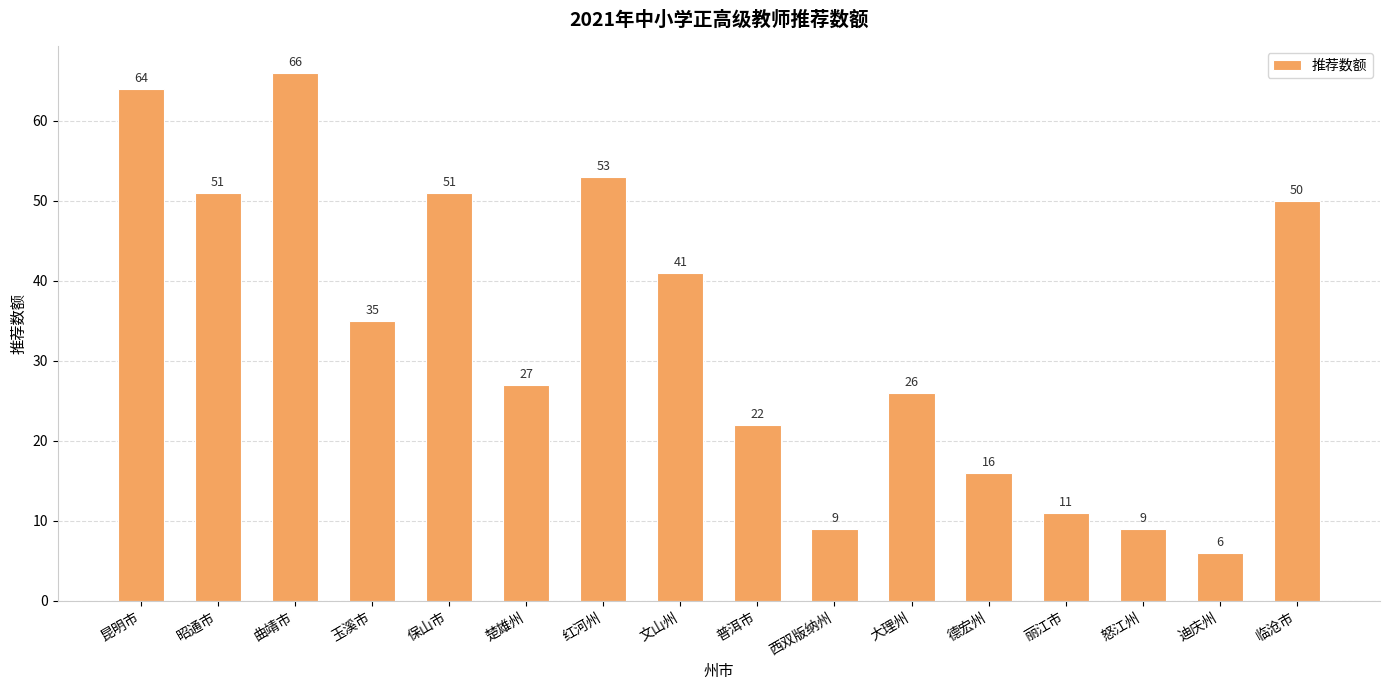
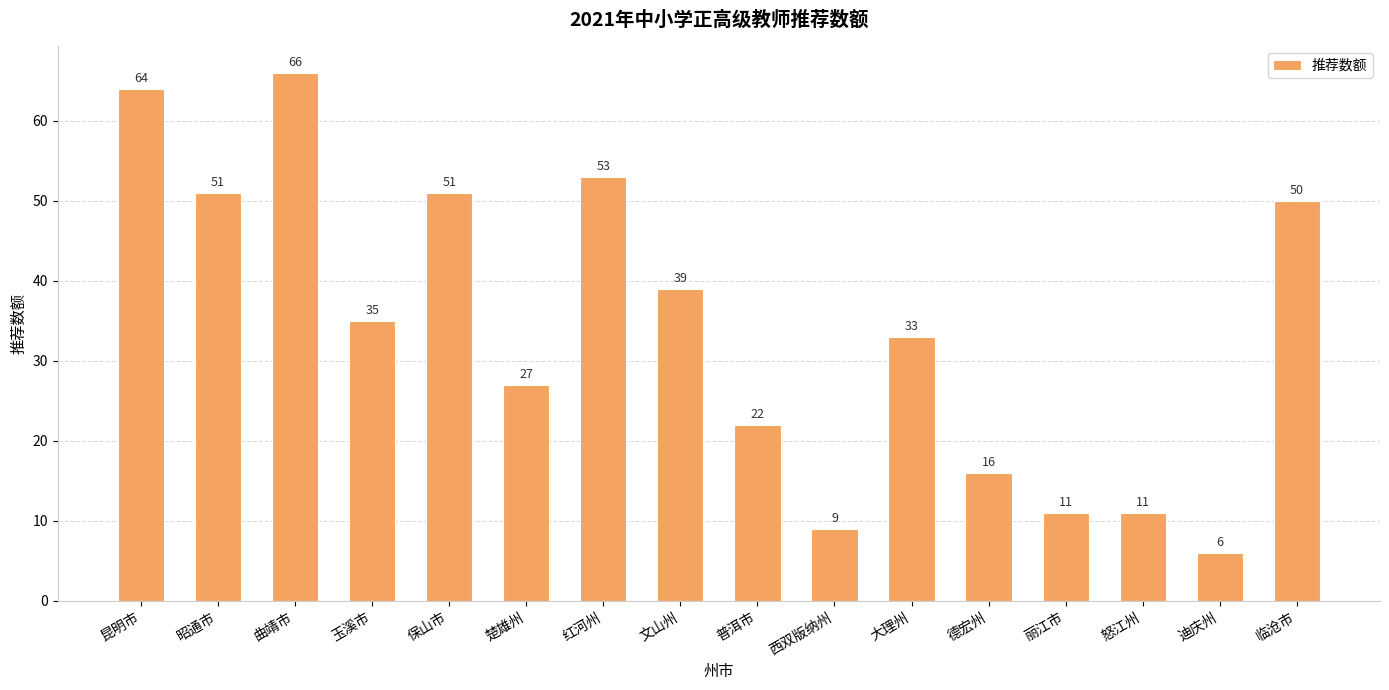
文山州: 41 -> 39
大理州: 26 -> 33
怒江州: 9 -> 11
